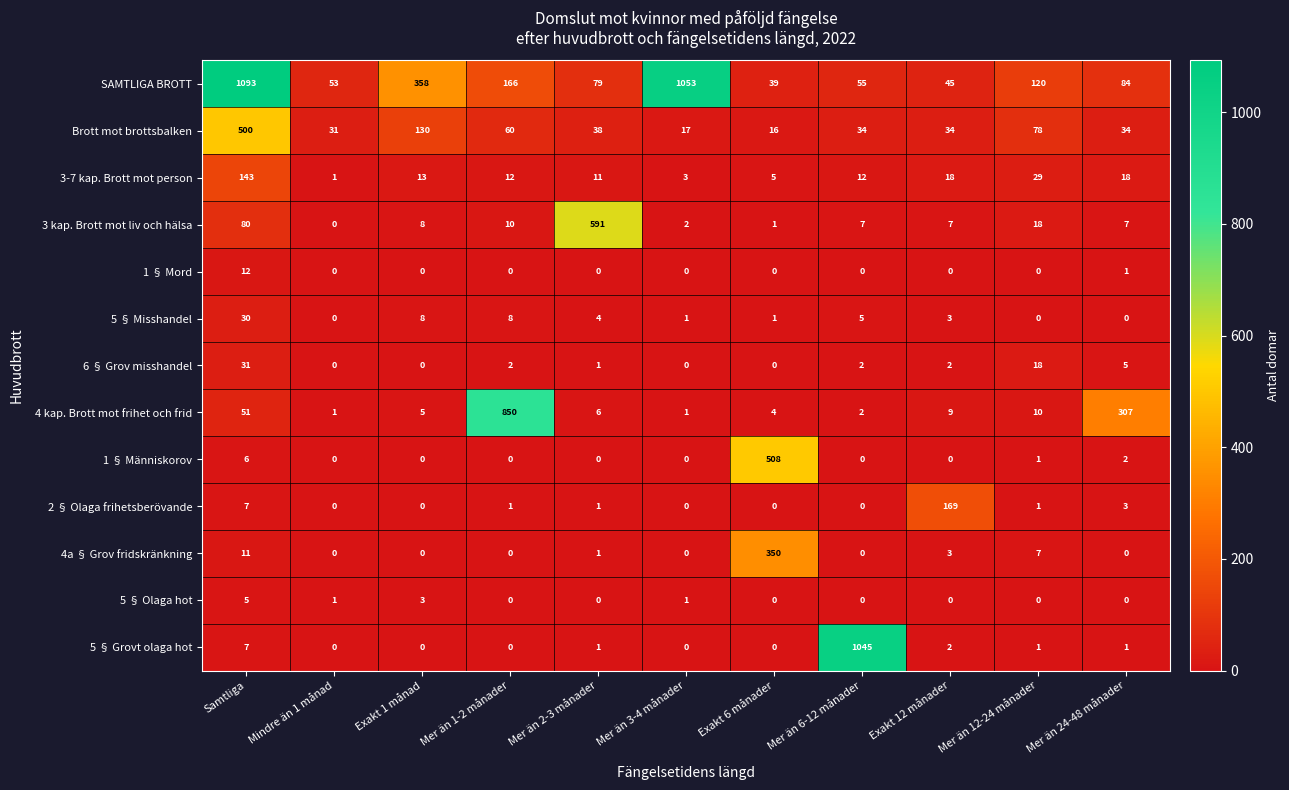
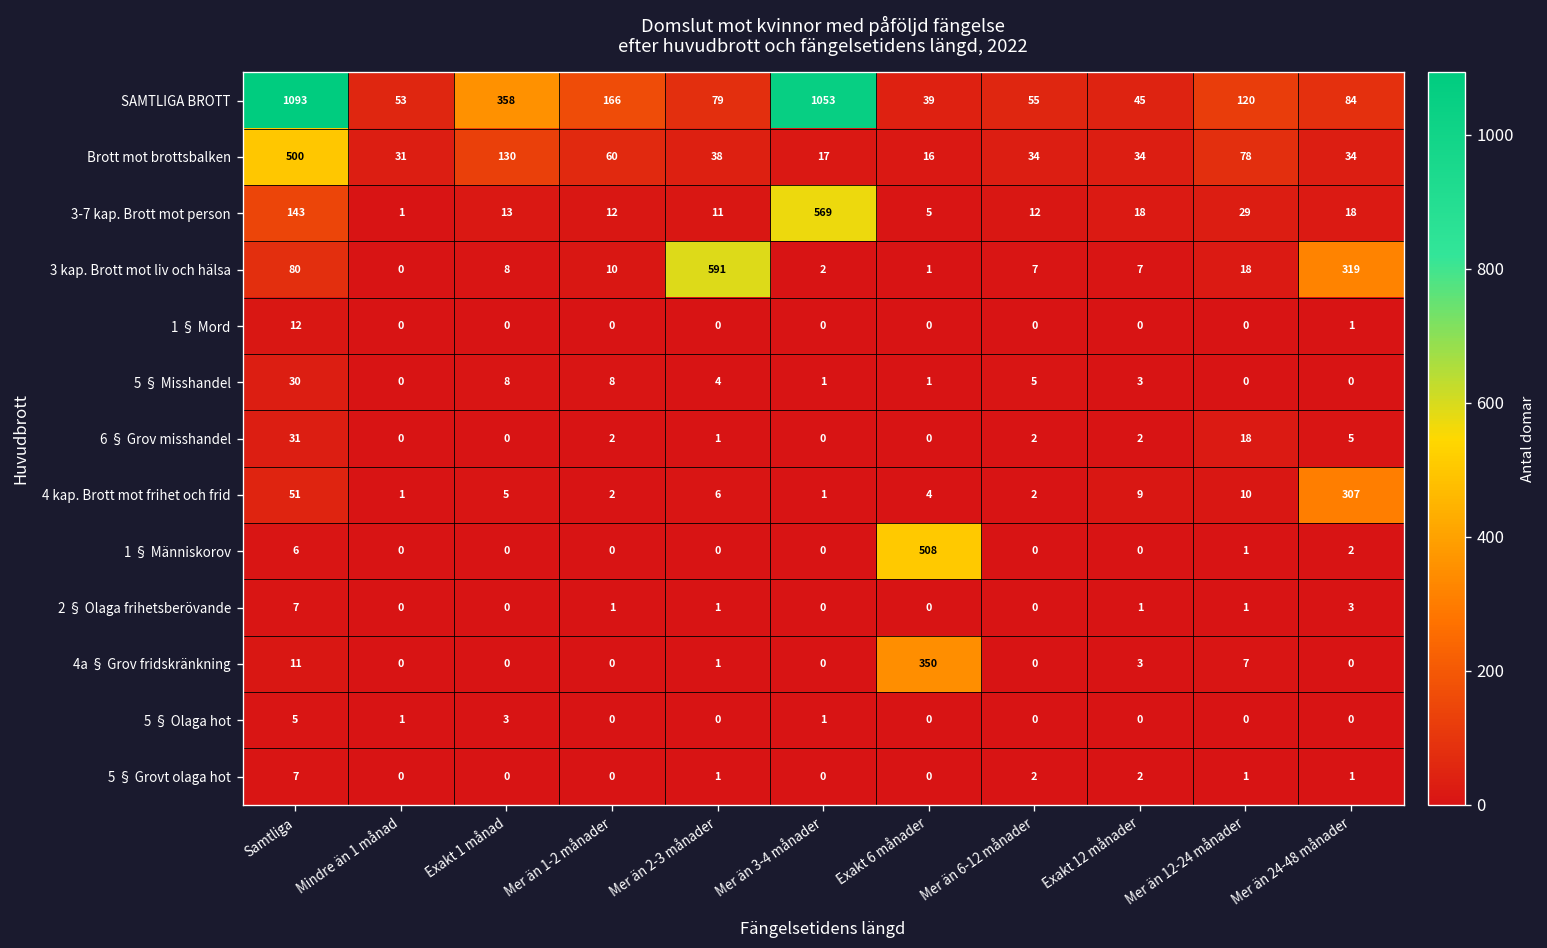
3-7 kap. Brott mot person, Mer än 3-4 månader: 3 -> 569
3 kap. Brott mot liv och hälsa, Mer än 24-48 månader: 7 -> 319
4 kap. Brott mot frihet och frid, Mer än 1-2 månader: 850 -> 2
2 § Olaga frihetsberövande, Exakt 12 månader: 169 -> 1
5 § Grovt olaga hot, Mer än 6-12 månader: 1045 -> 2
